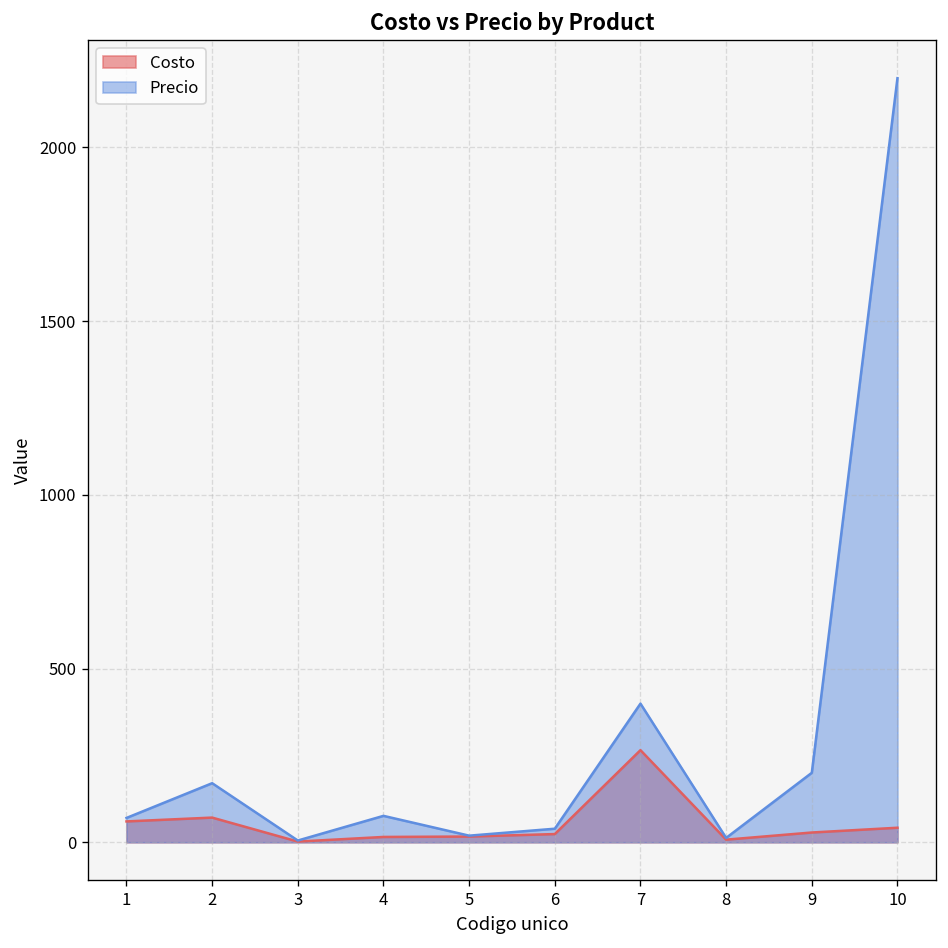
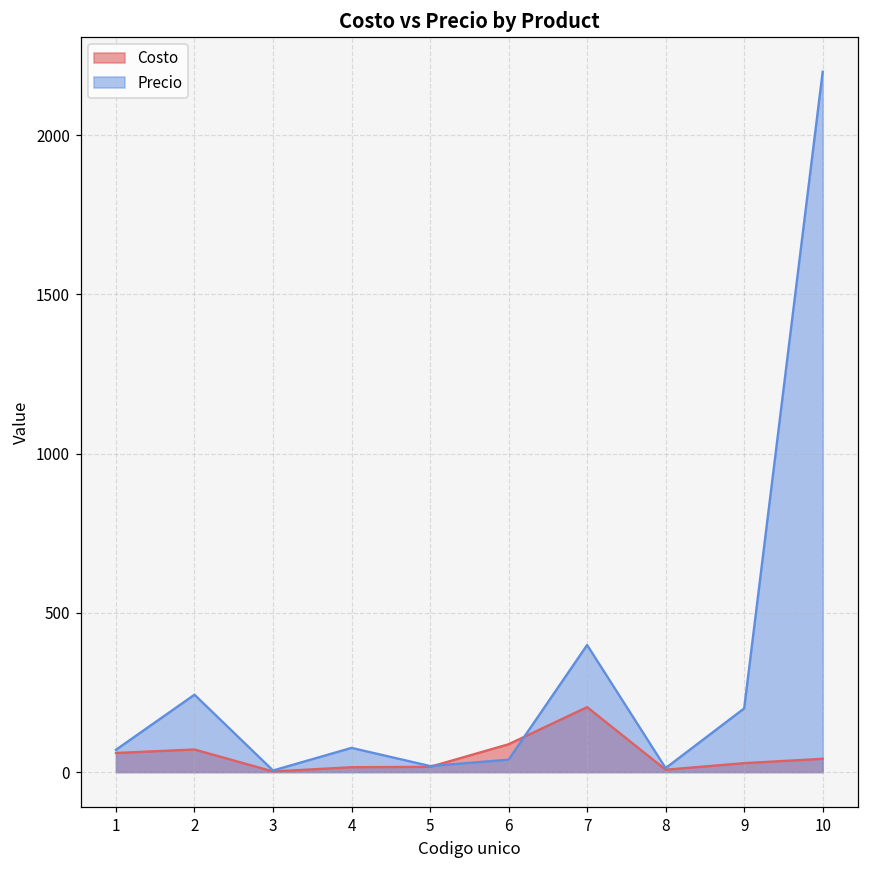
Precio, 2: 170 -> 240
Costo, 6: 20 -> 90
Costo, 7: 270 -> 200
